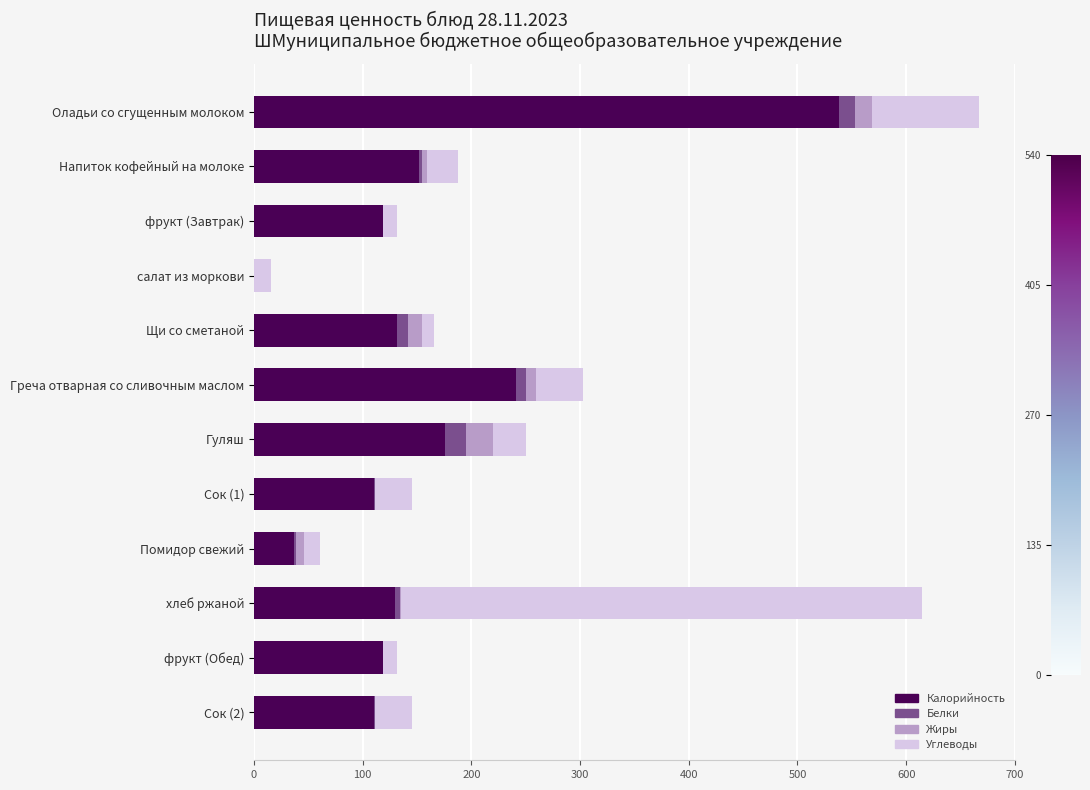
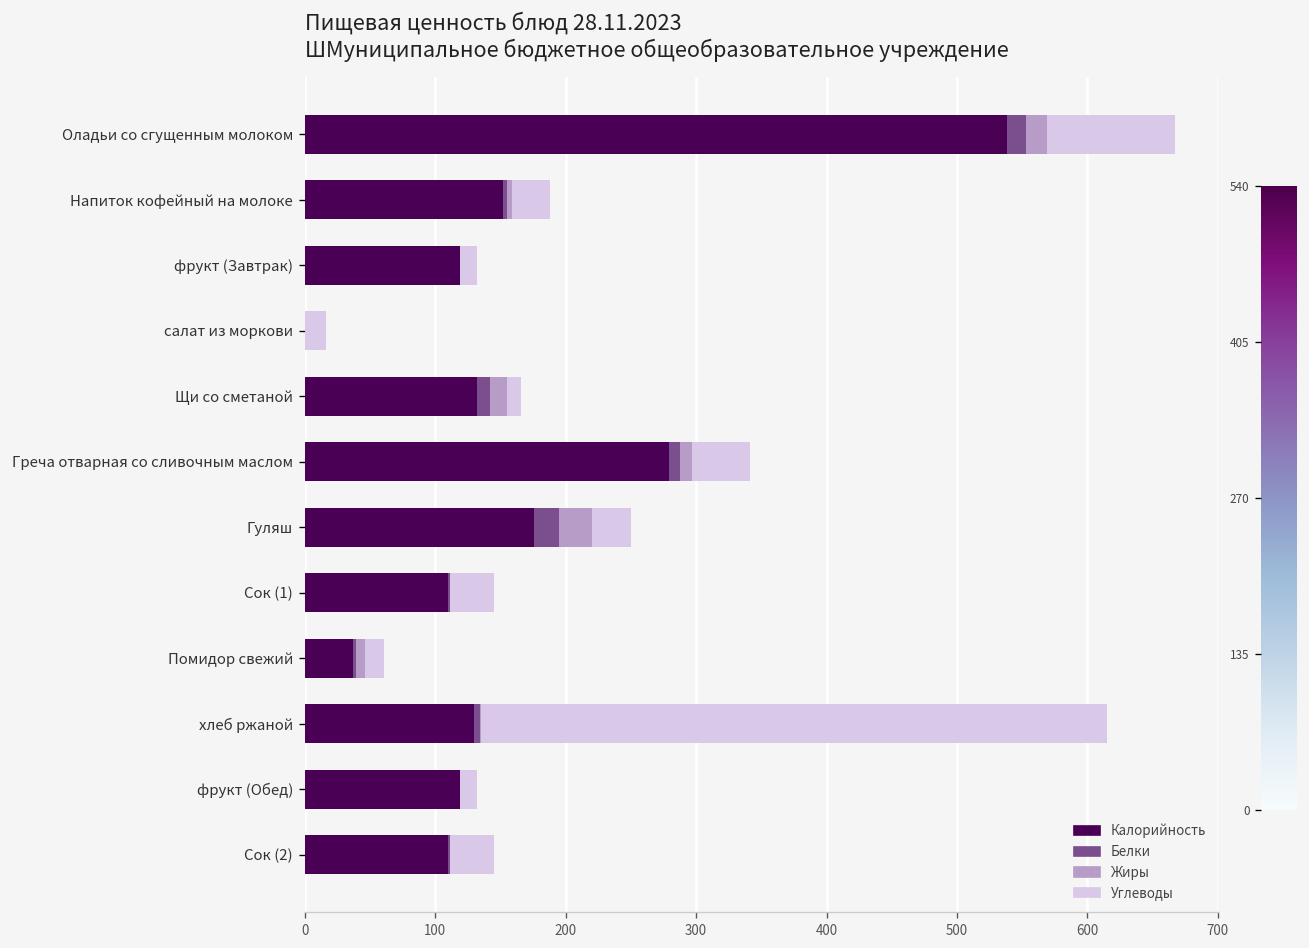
Калорийность, Греча отварная со сливочным маслом: 241 -> 279
